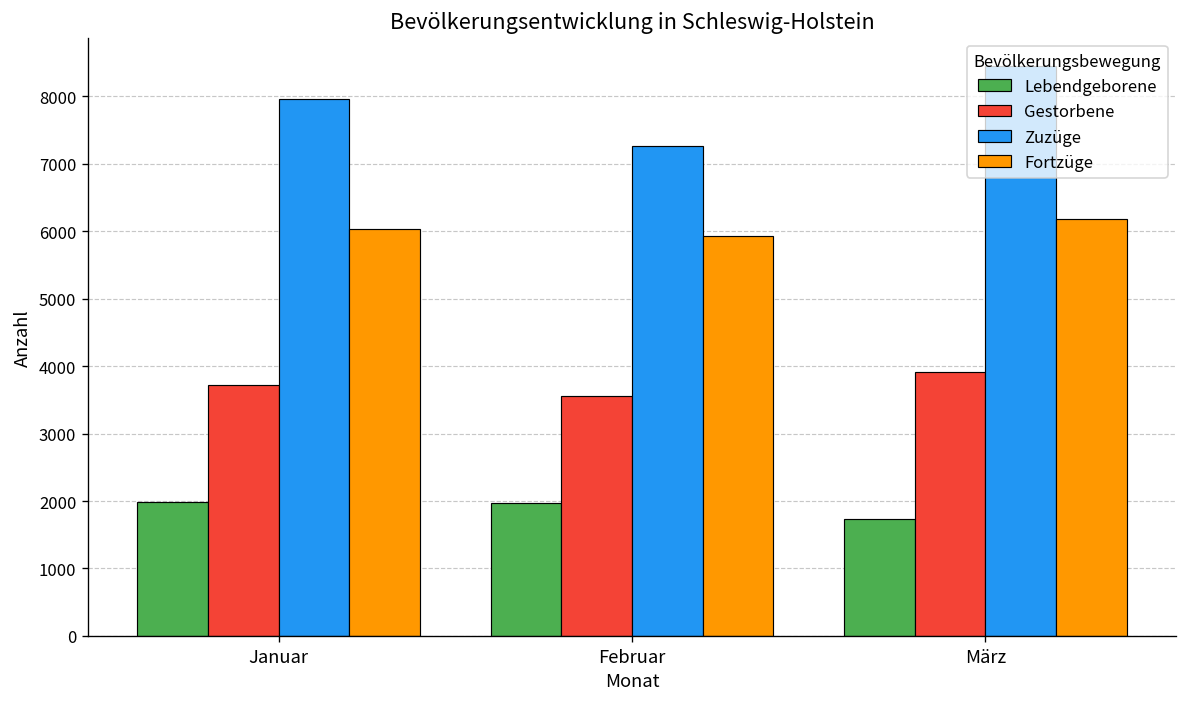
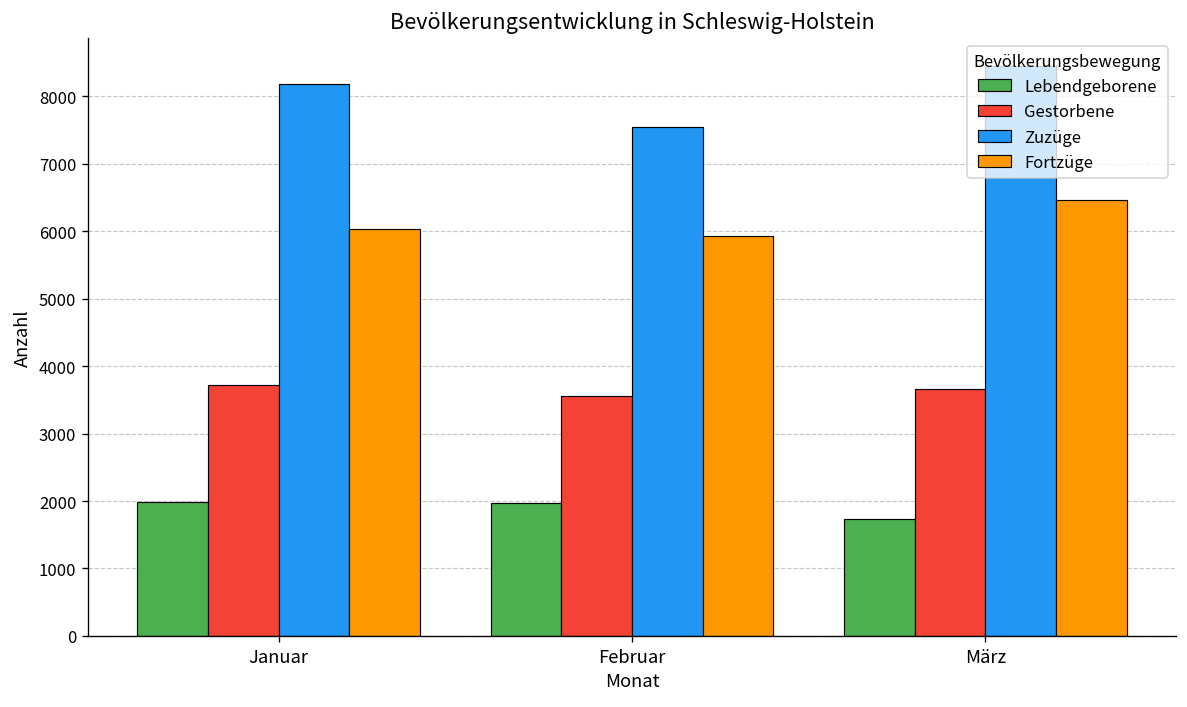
Zuzüge, Januar: 8000 -> 8200
Zuzüge, Februar: 7300 -> 7500
Gestorbene, März: 3900 -> 3700
Fortzüge, März: 6200 -> 6500
